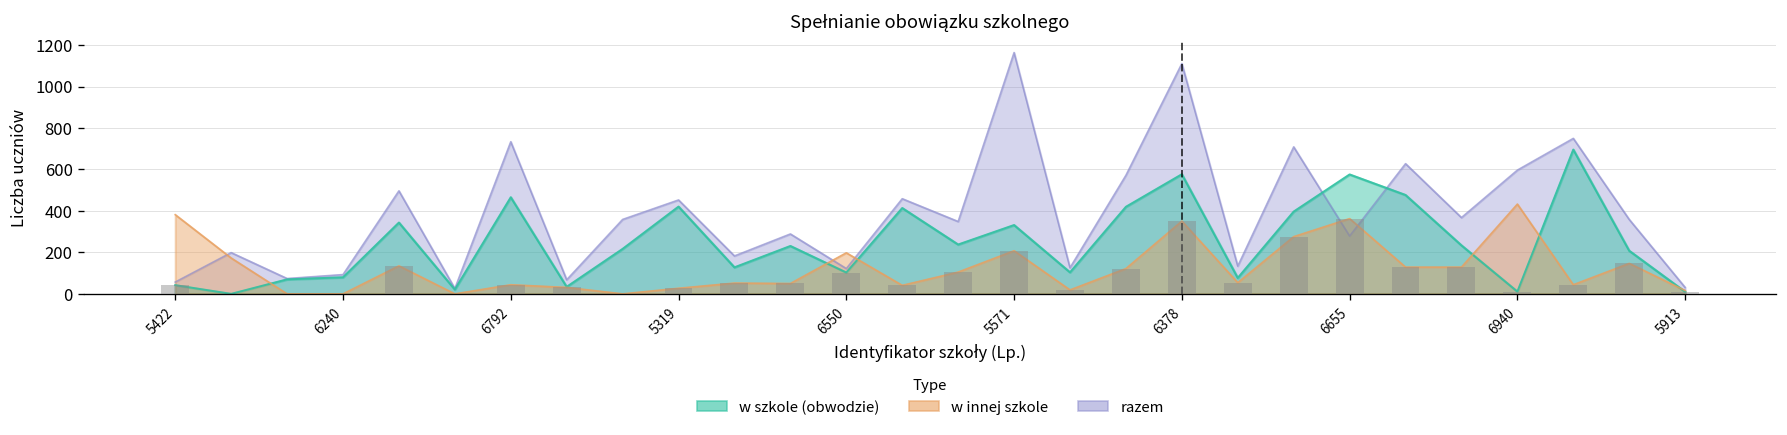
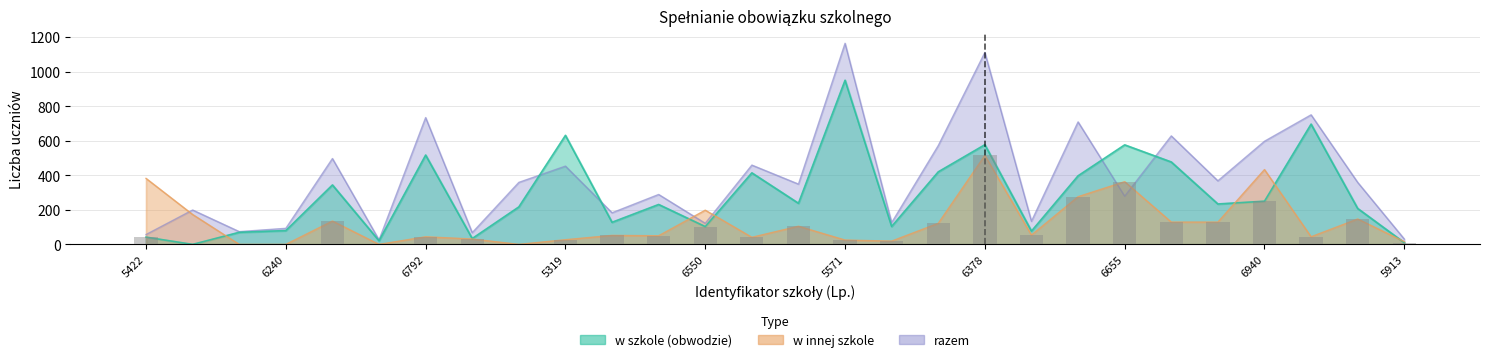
w szkole (obwodzie), 6792: 470 -> 520
w szkole (obwodzie), 5319: 420 -> 630
w szkole (obwodzie), 5571: 330 -> 950
w innej szkole, 5571: 210 -> 30
w innej szkole, 6378: 350 -> 520
w szkole (obwodzie), 6940: 10 -> 250
